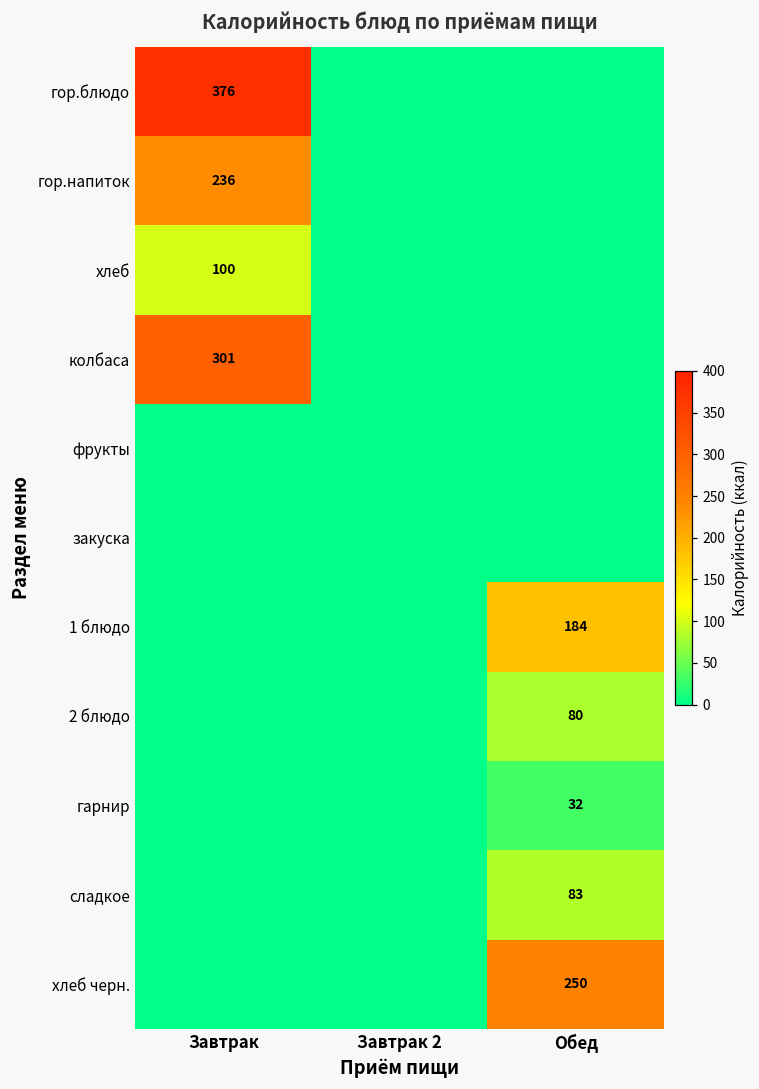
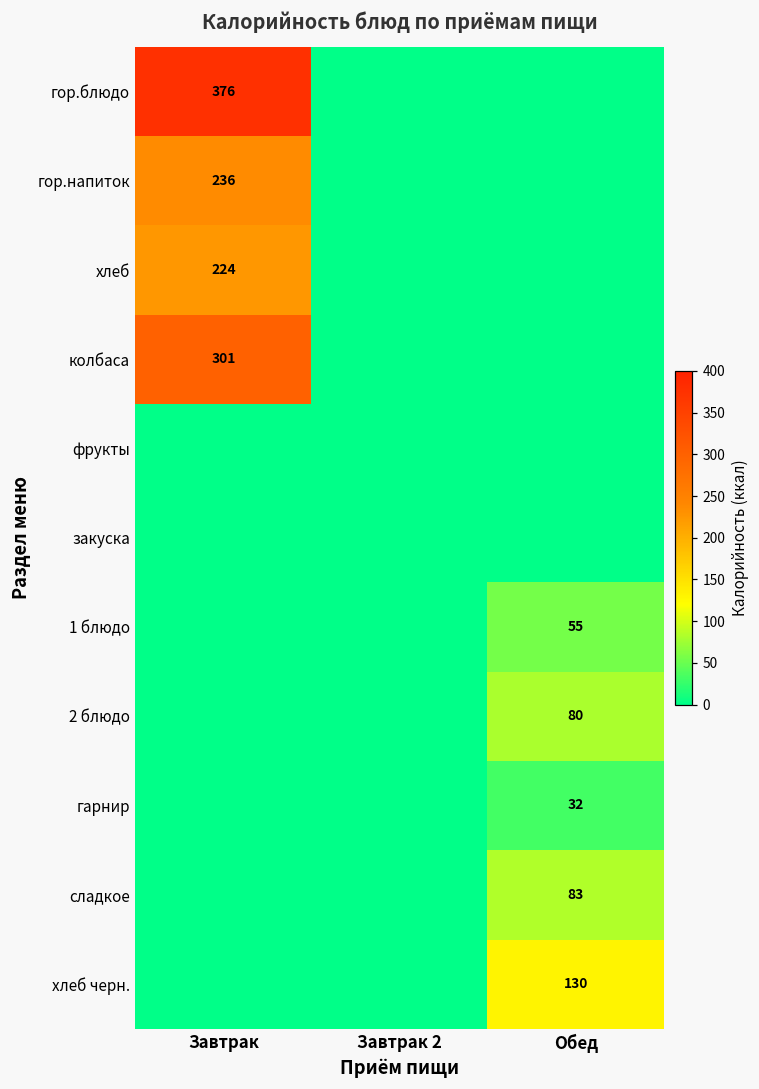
хлеб, Завтрак: 100 -> 224
1 блюдо, Обед: 184 -> 55
хлеб черн., Обед: 250 -> 130
